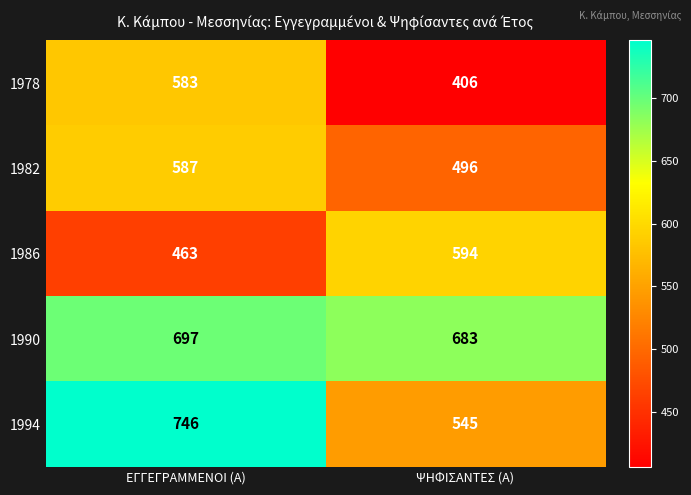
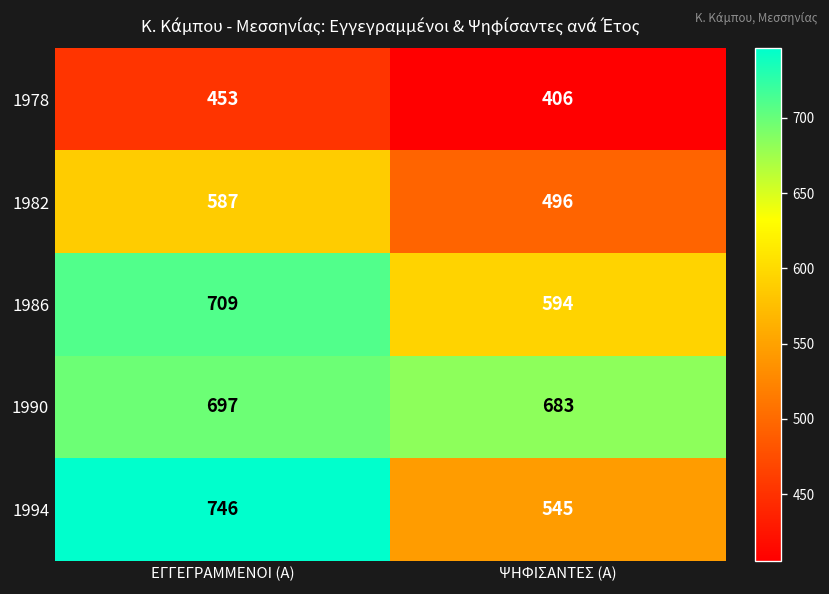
1978, ΕΓΓΕΓΡΑΜΜΕΝΟΙ (Α): 583 -> 453
1986, ΕΓΓΕΓΡΑΜΜΕΝΟΙ (Α): 463 -> 709
